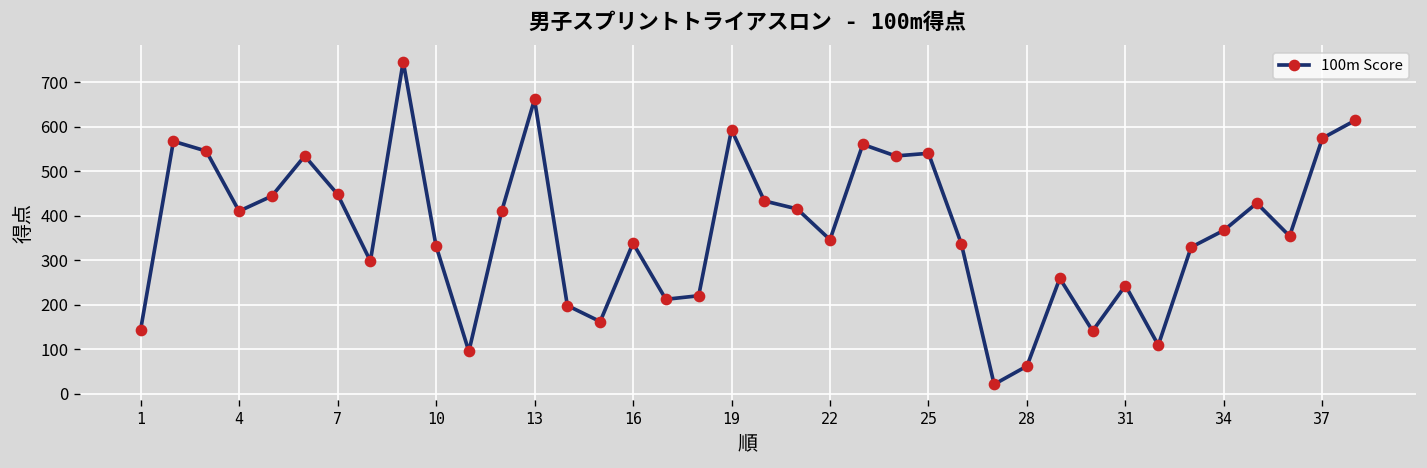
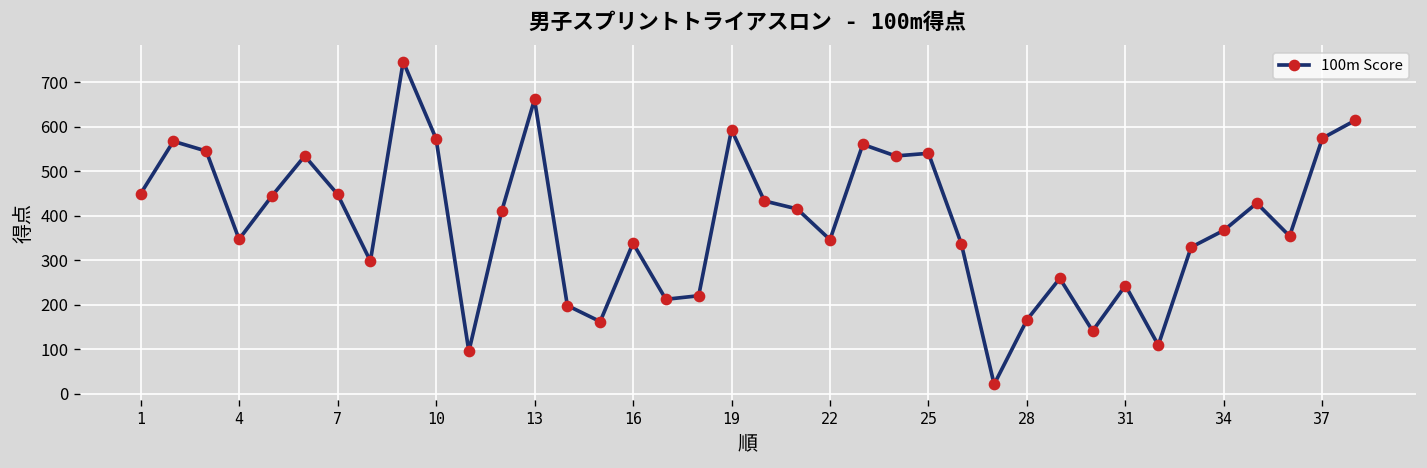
1: 140 -> 450
4: 410 -> 350
10: 330 -> 570
28: 60 -> 170
